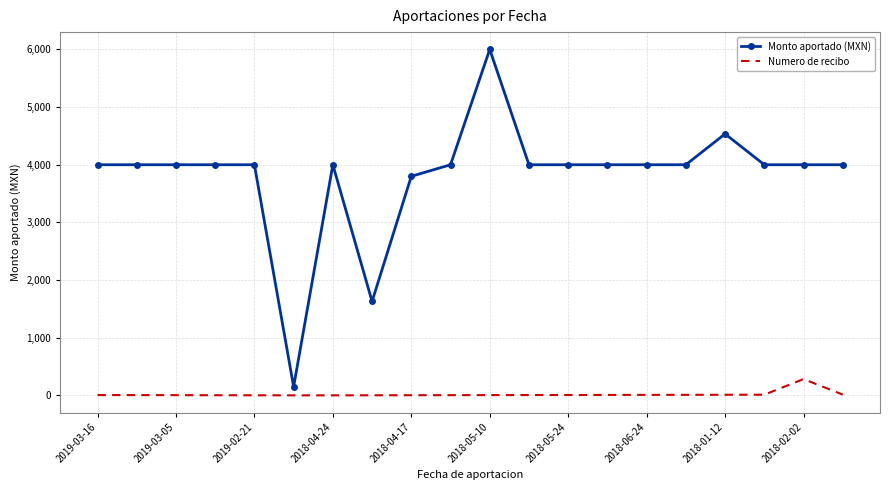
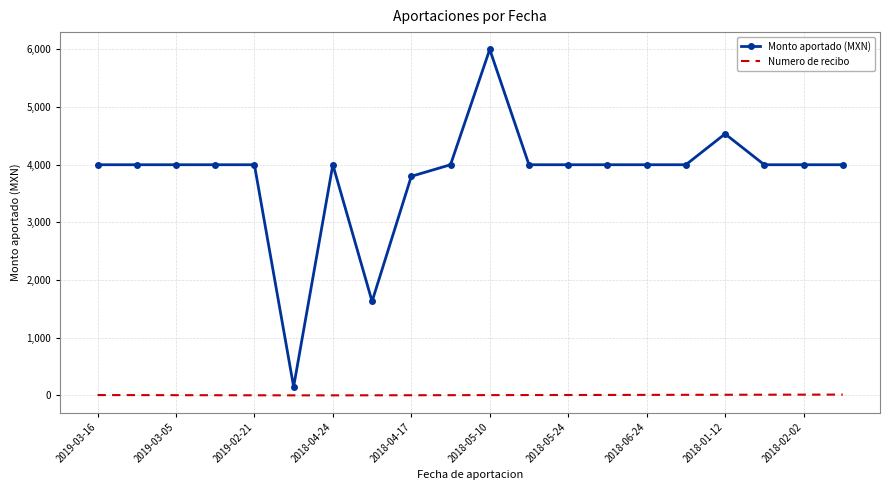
Numero de recibo, 2018-02-02: 300 -> 0
